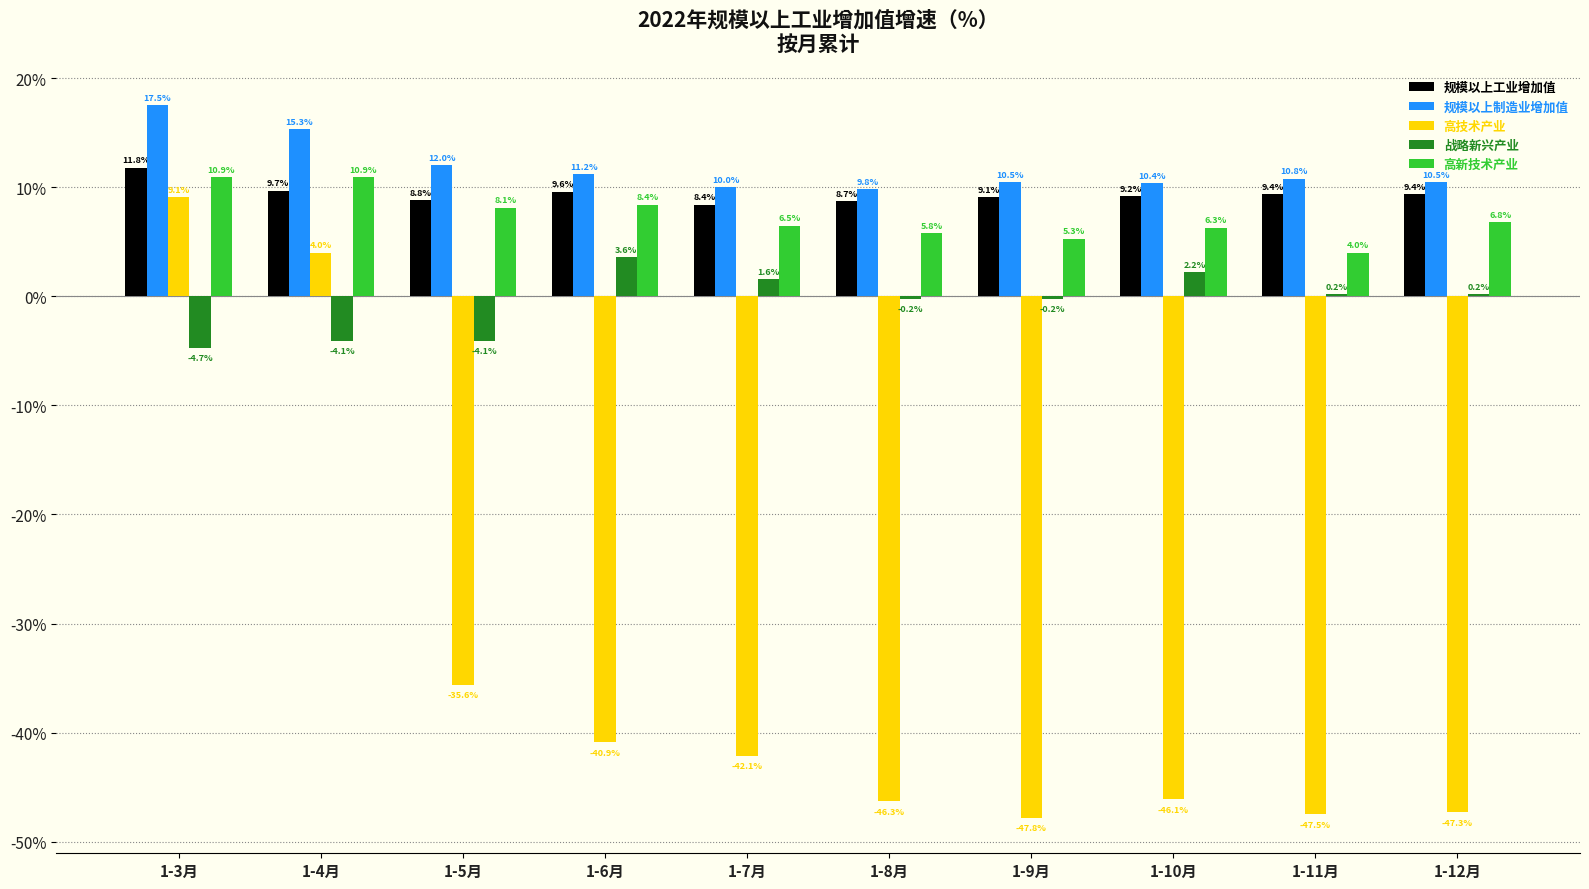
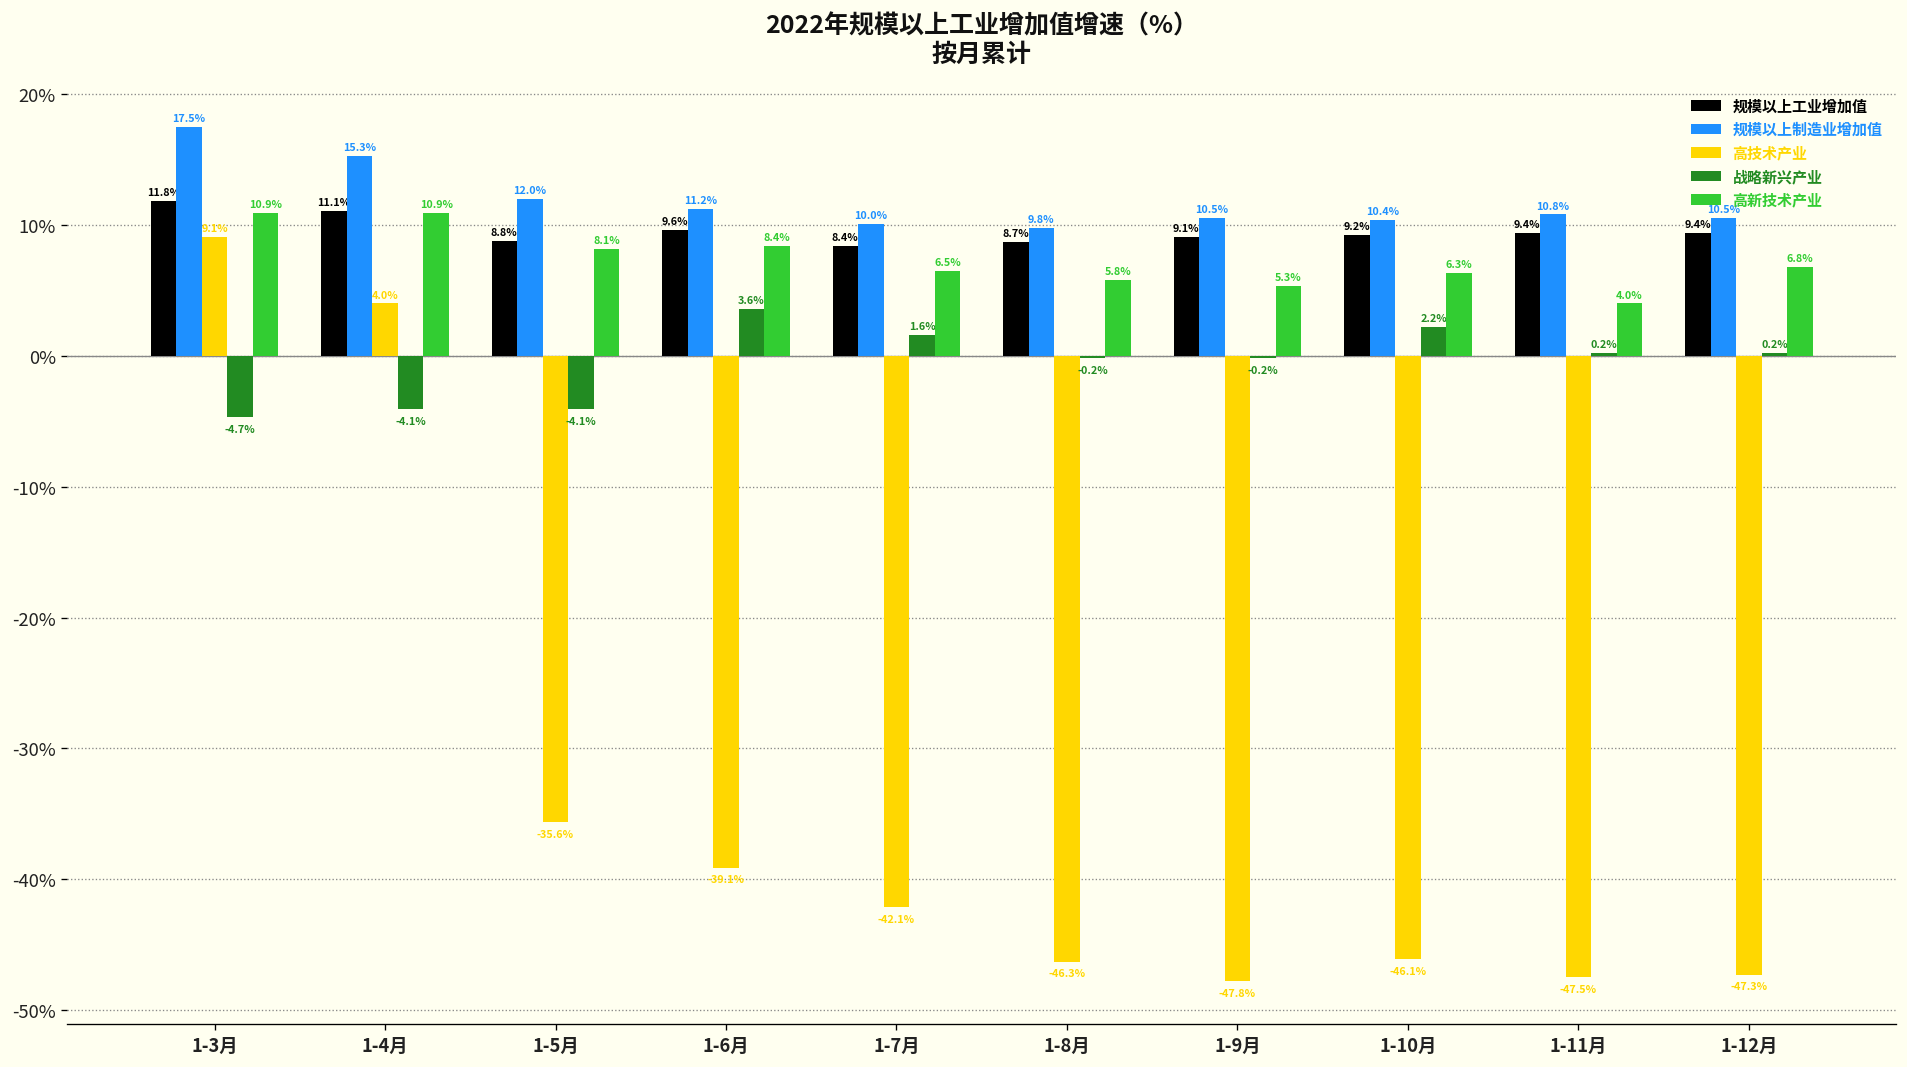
规模以上工业增加值, 1-4月: 9.7% -> 11.1%
高技术产业, 1-6月: -40.9% -> -39.1%
